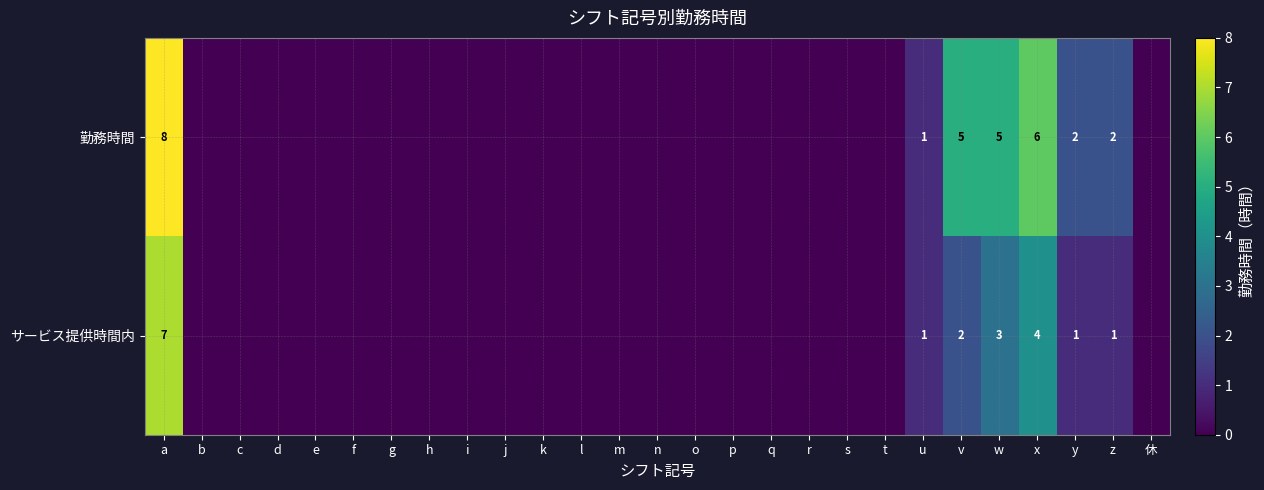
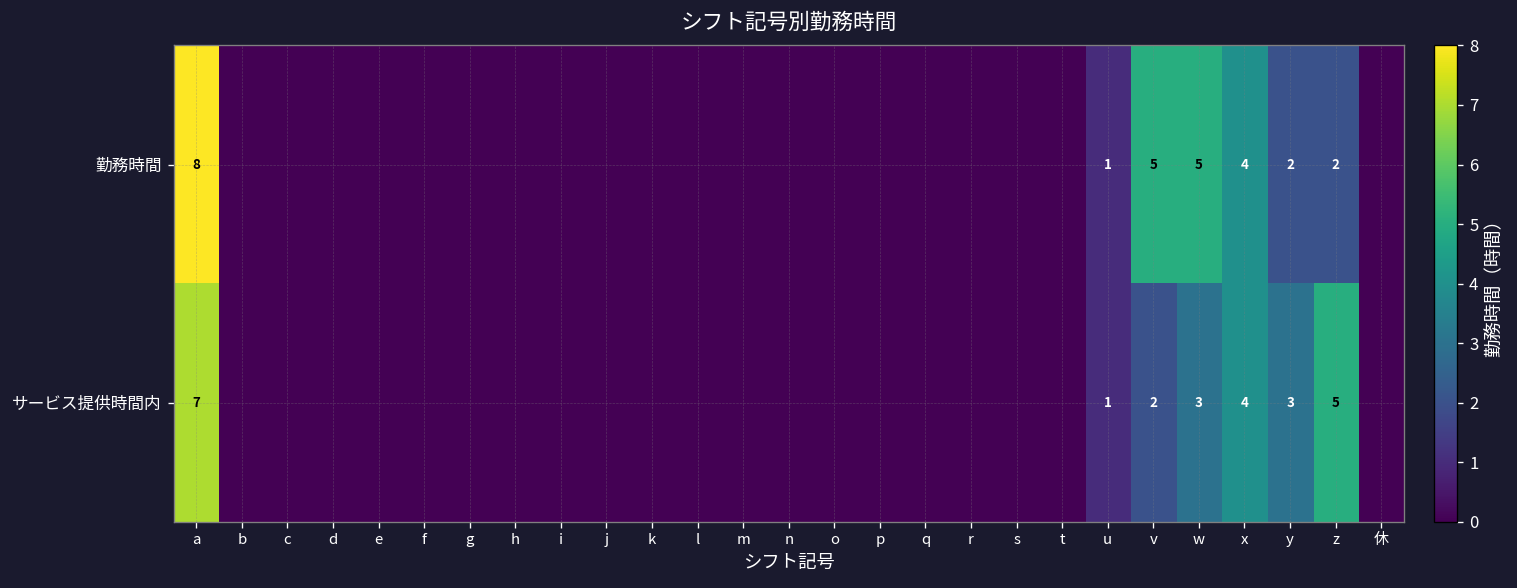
勤務時間, x: 6 -> 4
サービス提供時間内, y: 1 -> 3
サービス提供時間内, z: 1 -> 5
